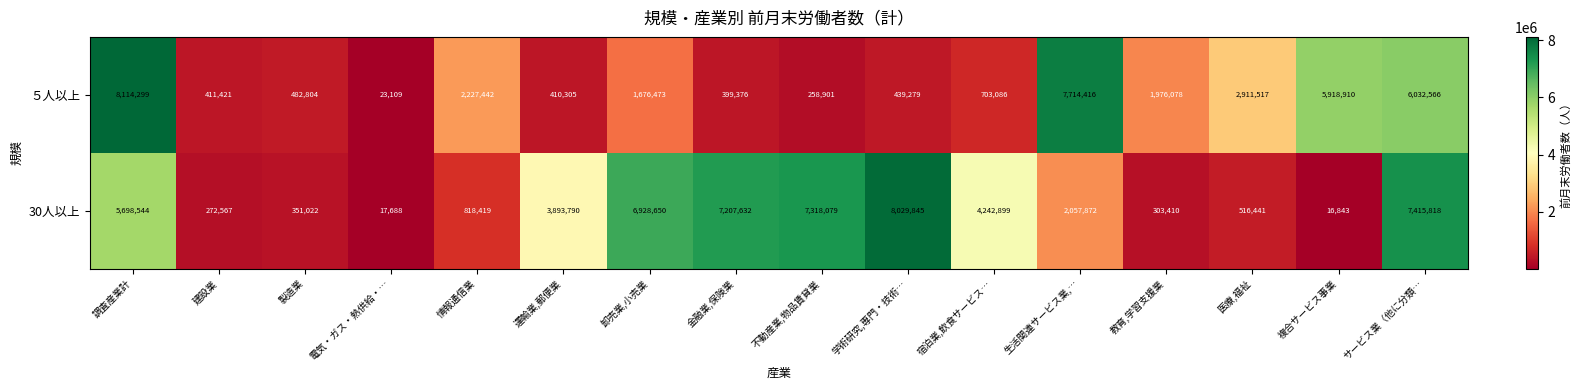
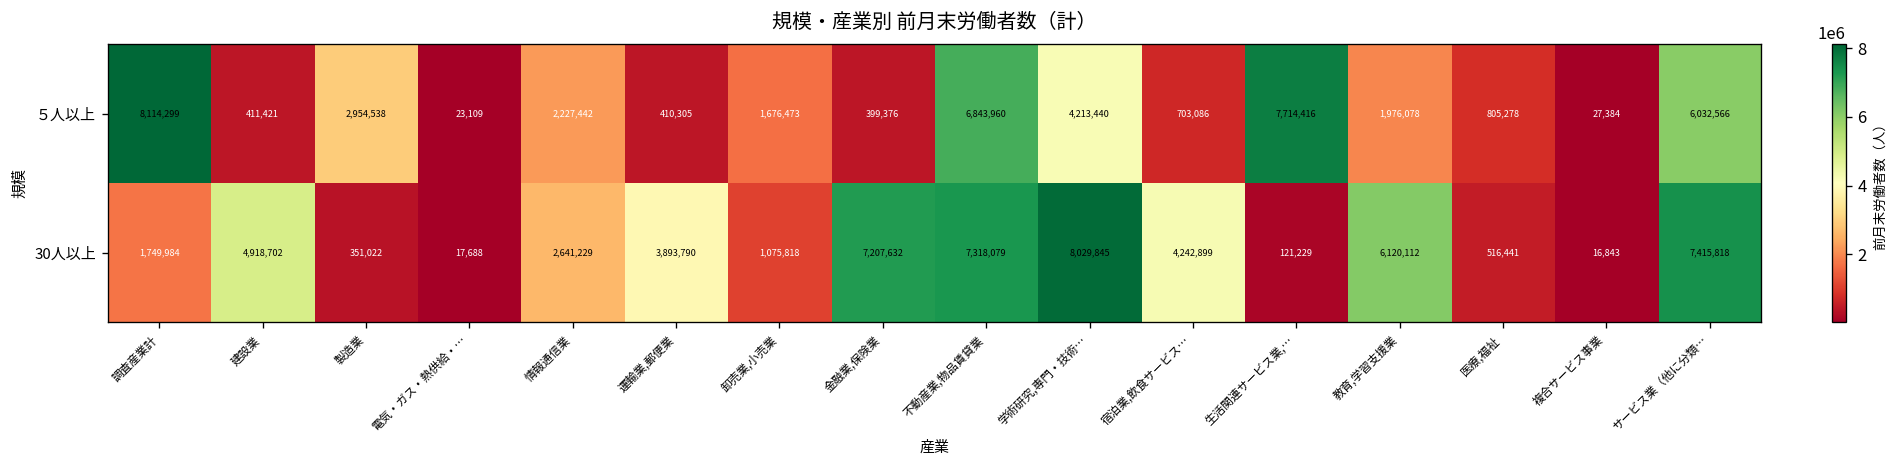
５人以上, 製造業: 482,804 -> 2,954,538
５人以上, 不動産業,物品賃貸業: 258,901 -> 6,843,960
５人以上, 学術研究,専門・技術…: 439,279 -> 4,213,440
５人以上, 医療,福祉: 2,911,517 -> 805,278
５人以上, 複合サービス事業: 5,918,910 -> 27,384
30人以上, 調査産業計: 5,698,544 -> 1,749,984
30人以上, 建設業: 272,567 -> 4,918,702
30人以上, 情報通信業: 818,419 -> 2,641,229
30人以上, 卸売業,小売業: 6,928,650 -> 1,075,818
30人以上, 生活関連サービス業,…: 2,057,872 -> 121,229
30人以上, 教育,学習支援業: 303,410 -> 6,120,112
